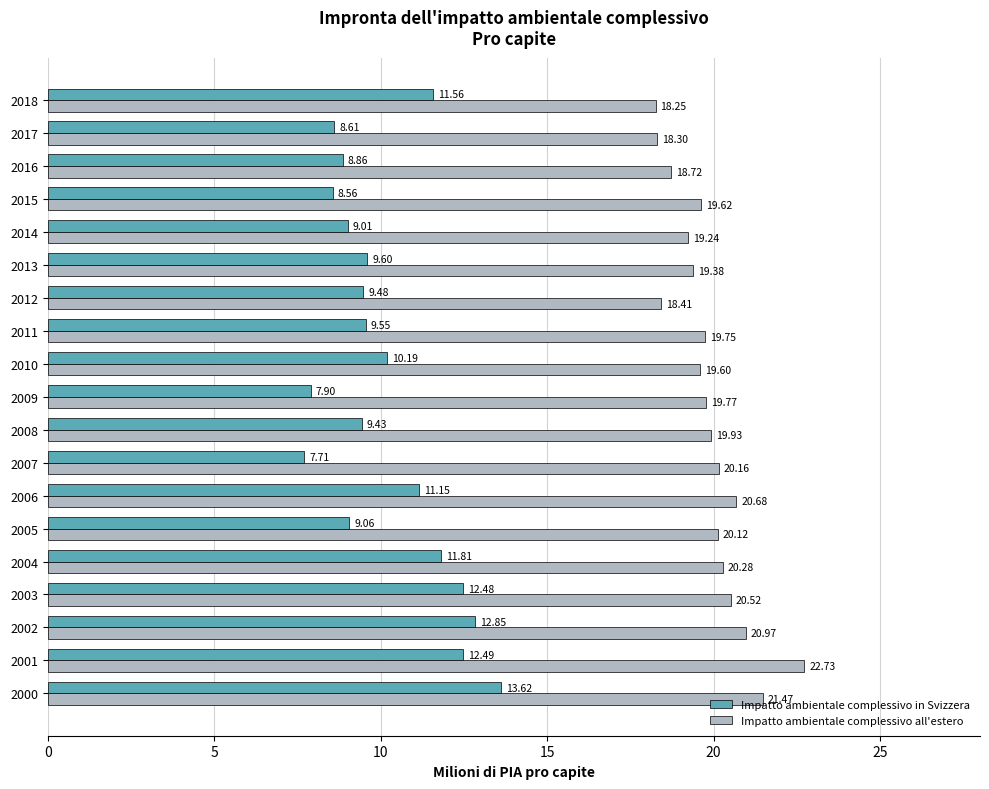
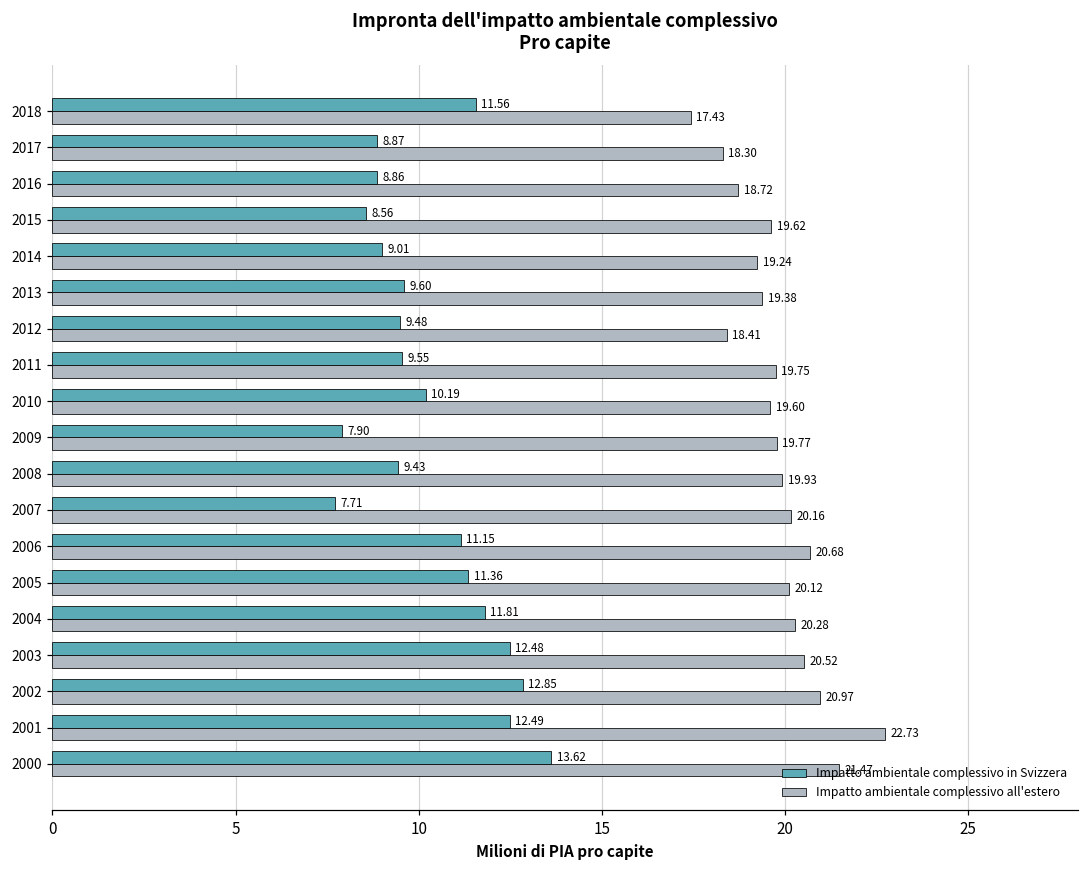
Impatto ambientale complessivo all'estero, 2018: 18.25 -> 17.43
Impatto ambientale complessivo in Svizzera, 2017: 8.61 -> 8.87
Impatto ambientale complessivo in Svizzera, 2005: 9.06 -> 11.36
